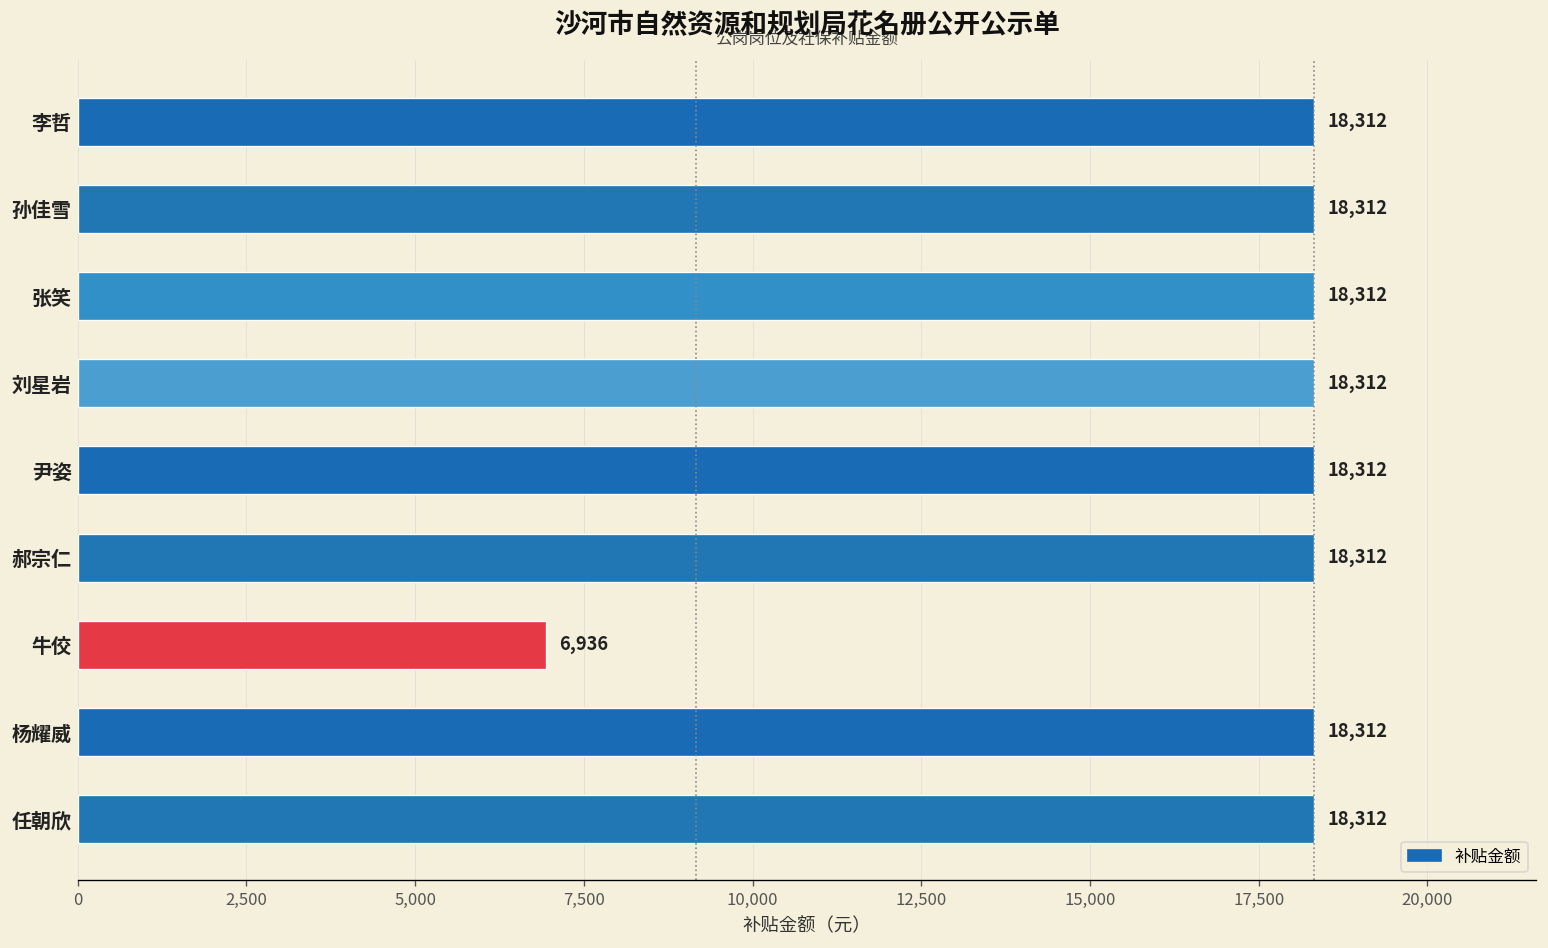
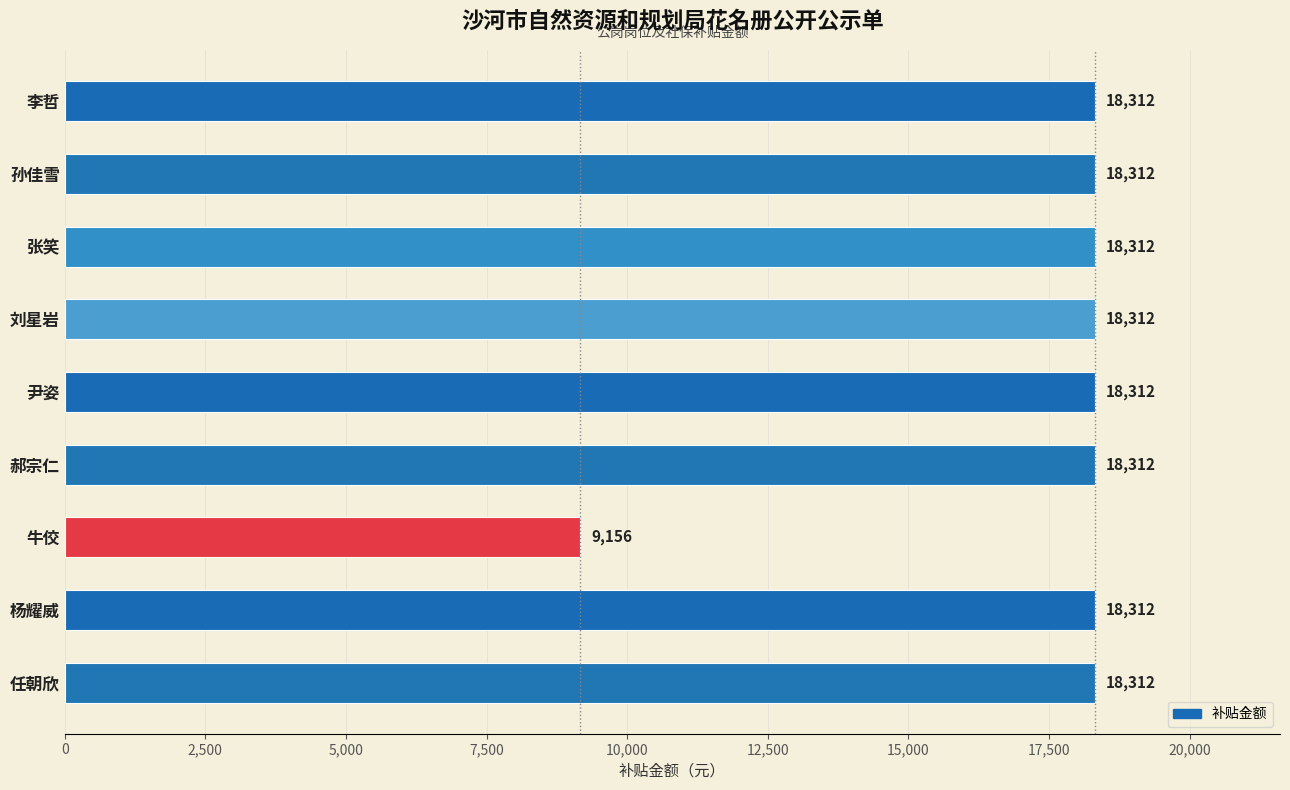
牛佼: 6,936 -> 9,156
